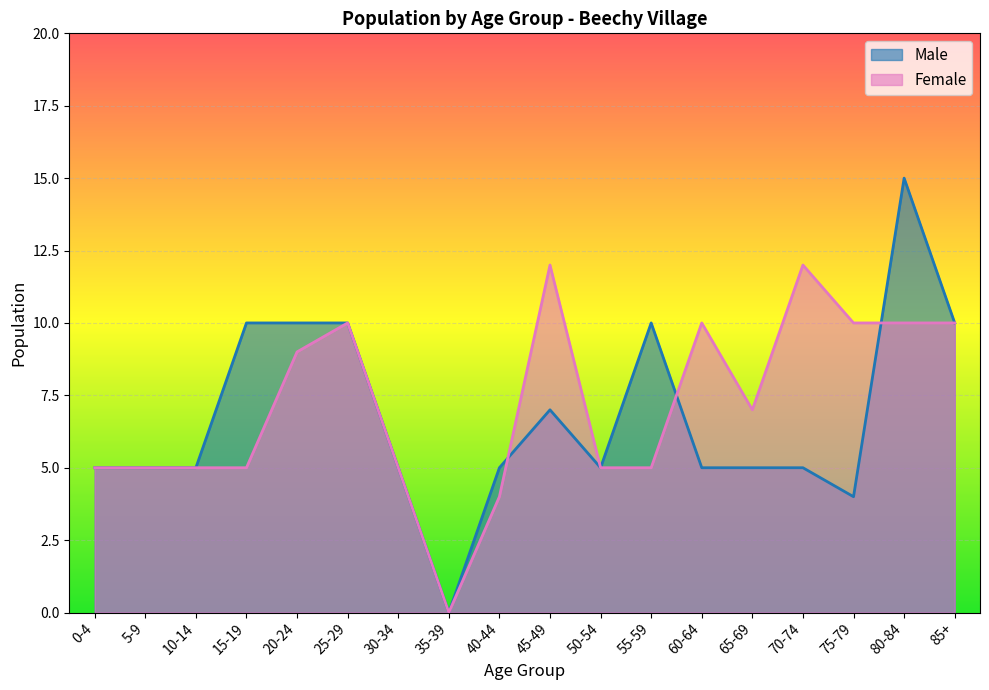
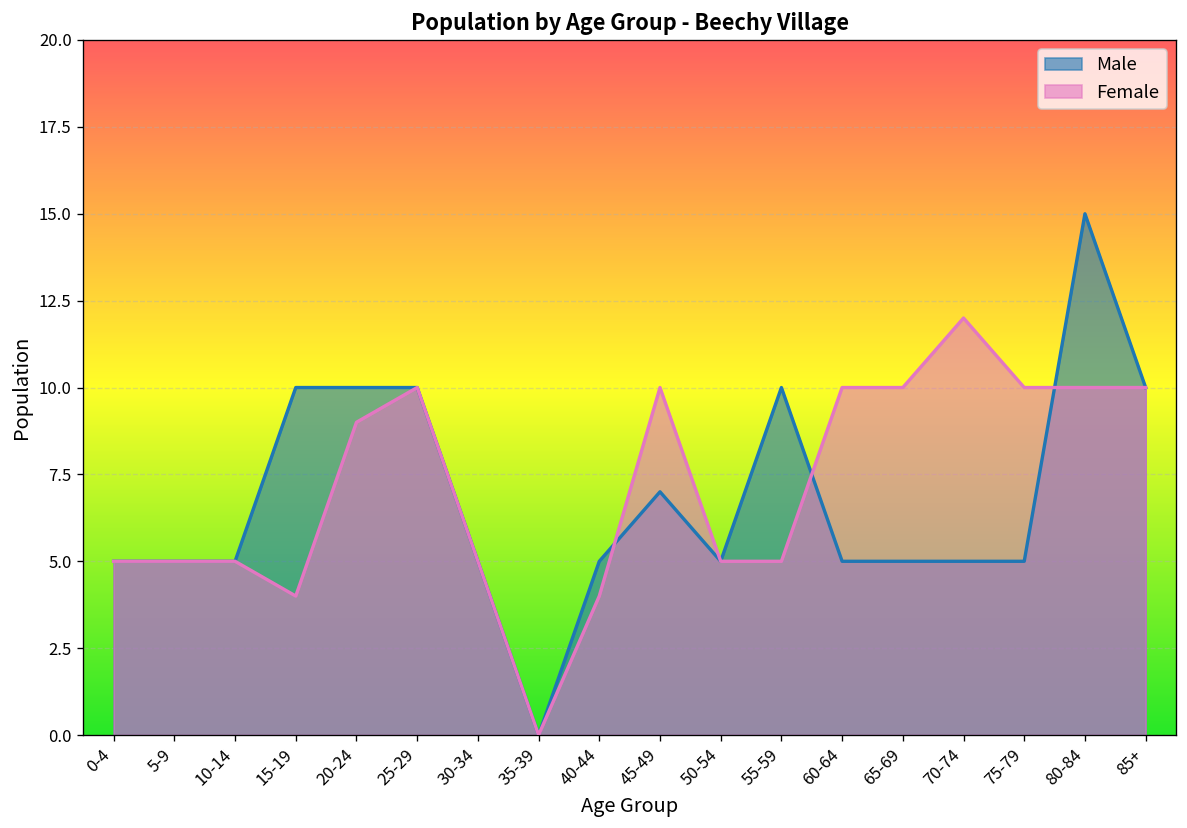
Female, 15-19: 5 -> 4
Female, 45-49: 12 -> 10
Female, 65-69: 7 -> 10
Male, 75-79: 4 -> 5
